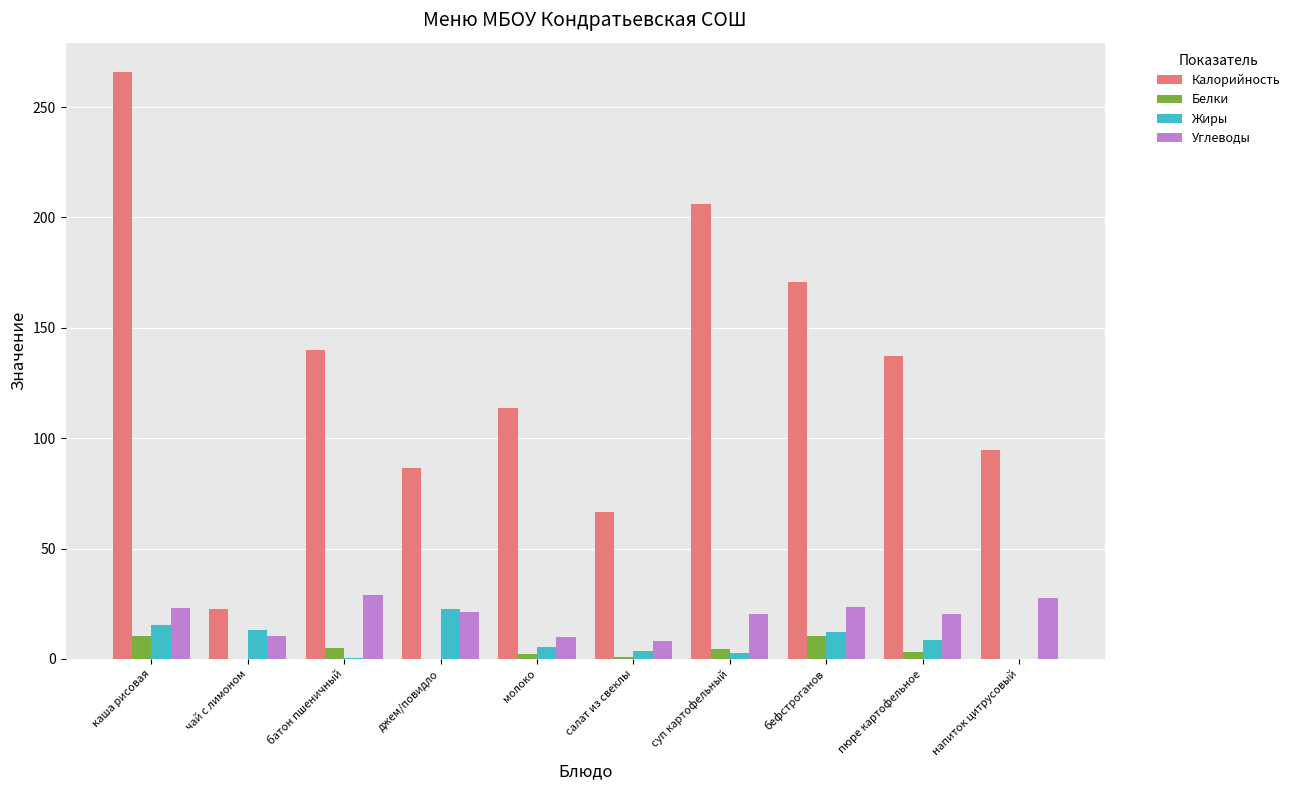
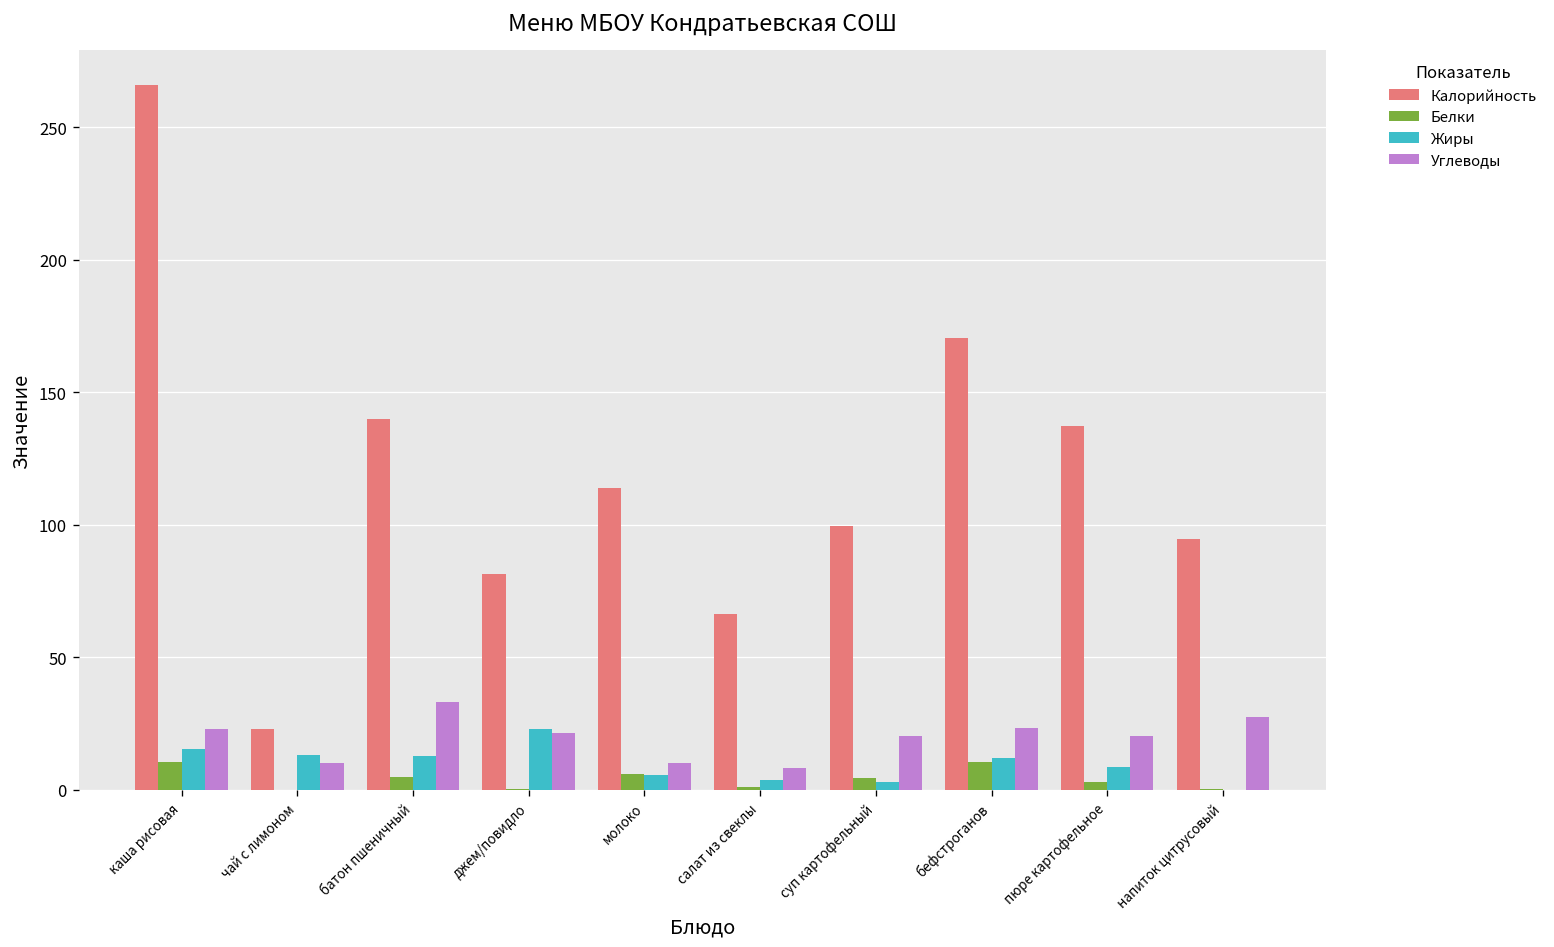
Жиры, батон пшеничный: 1 -> 13
Углеводы, батон пшеничный: 29 -> 33
Калорийность, джем/повидло: 87 -> 82
Белки, молоко: 2 -> 6
Калорийность, суп картофельный: 206 -> 100
